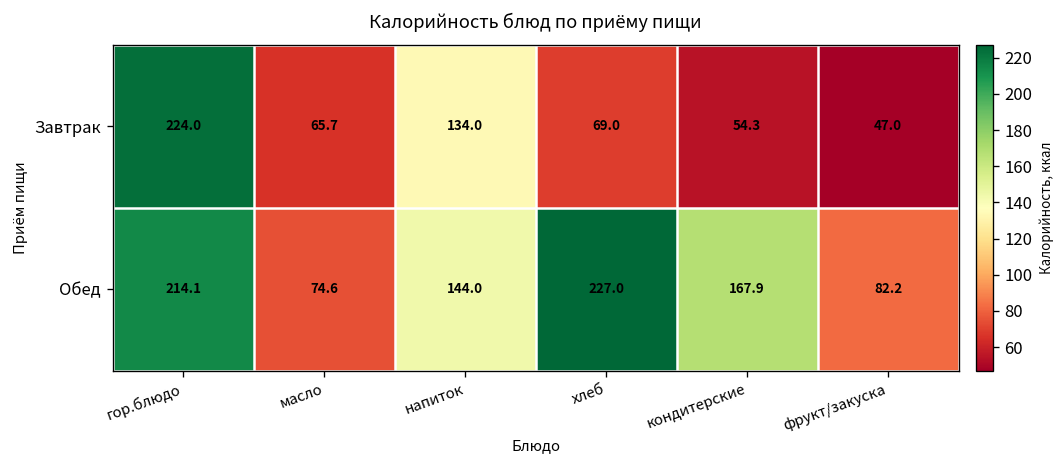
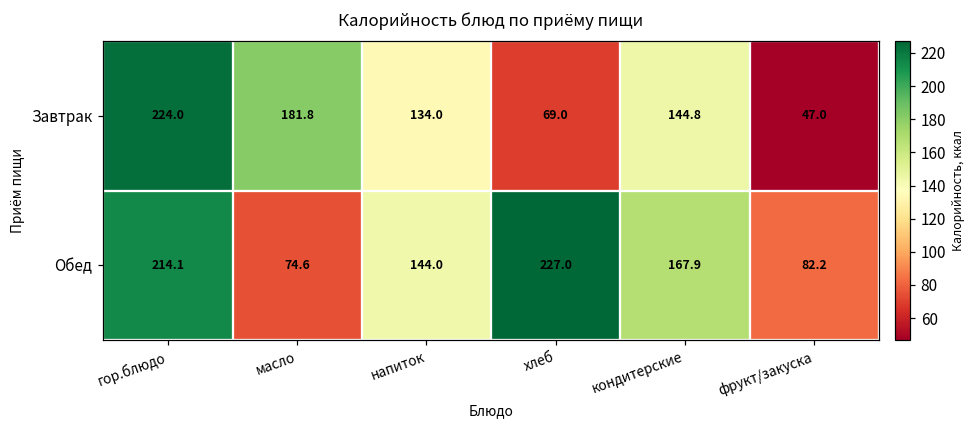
Завтрак, масло: 65.7 -> 181.8
Завтрак, кондитерские: 54.3 -> 144.8
